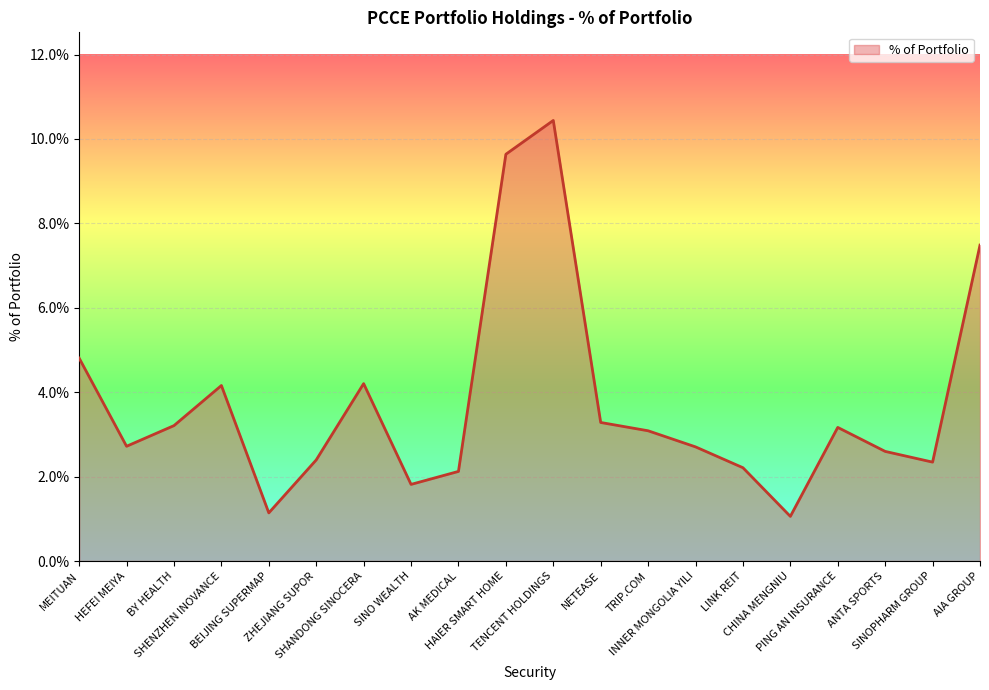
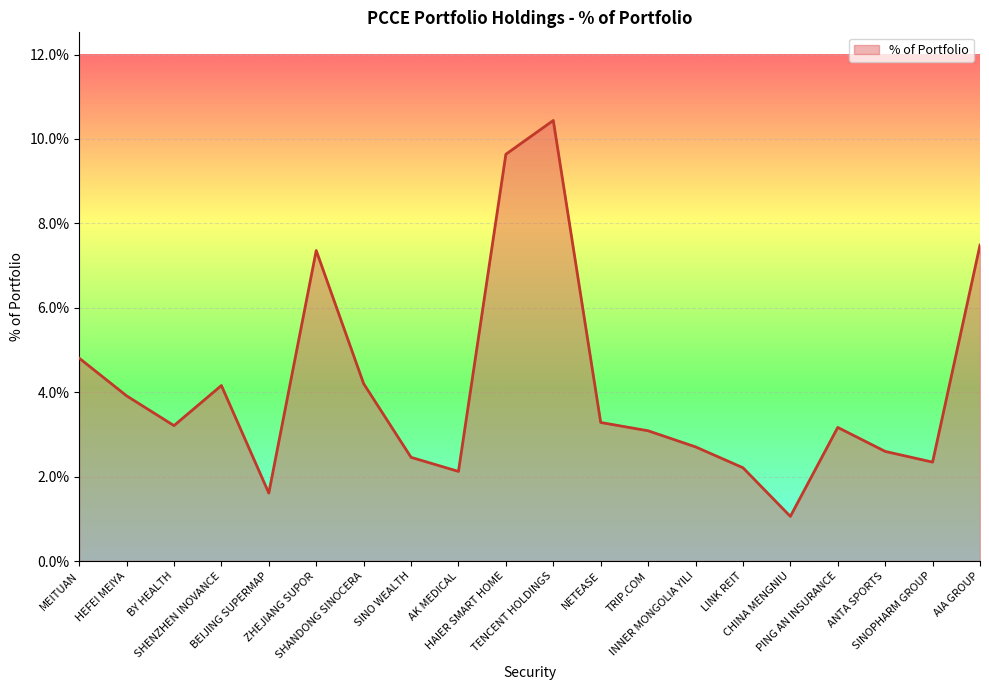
HEFEI MEIYA: 2.7% -> 3.9%
BEIJING SUPERMAP: 1.1% -> 1.6%
ZHEJIANG SUPOR: 2.4% -> 7.4%
SINO WEALTH: 1.8% -> 2.5%
